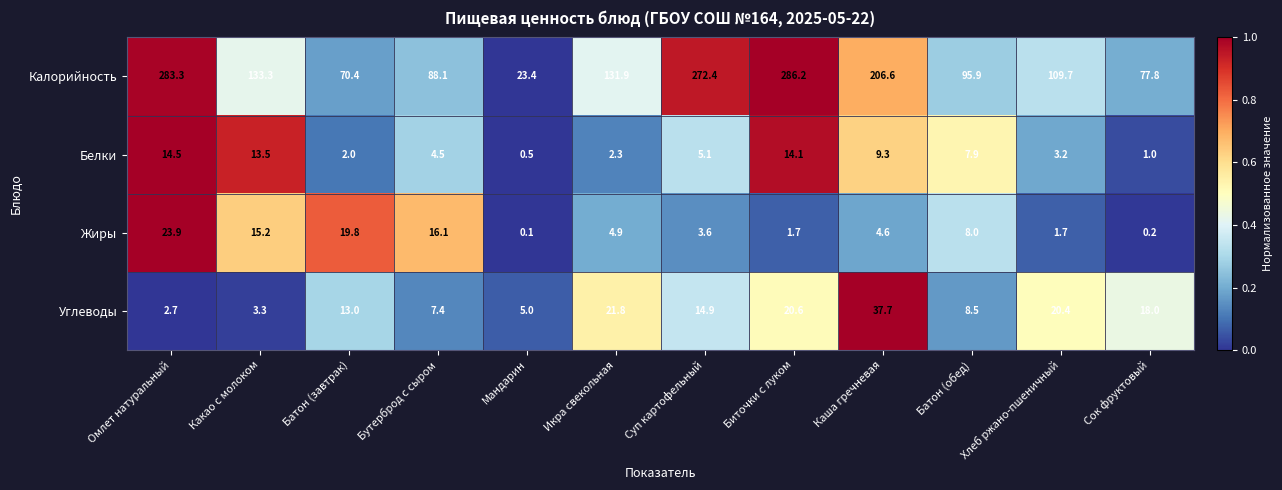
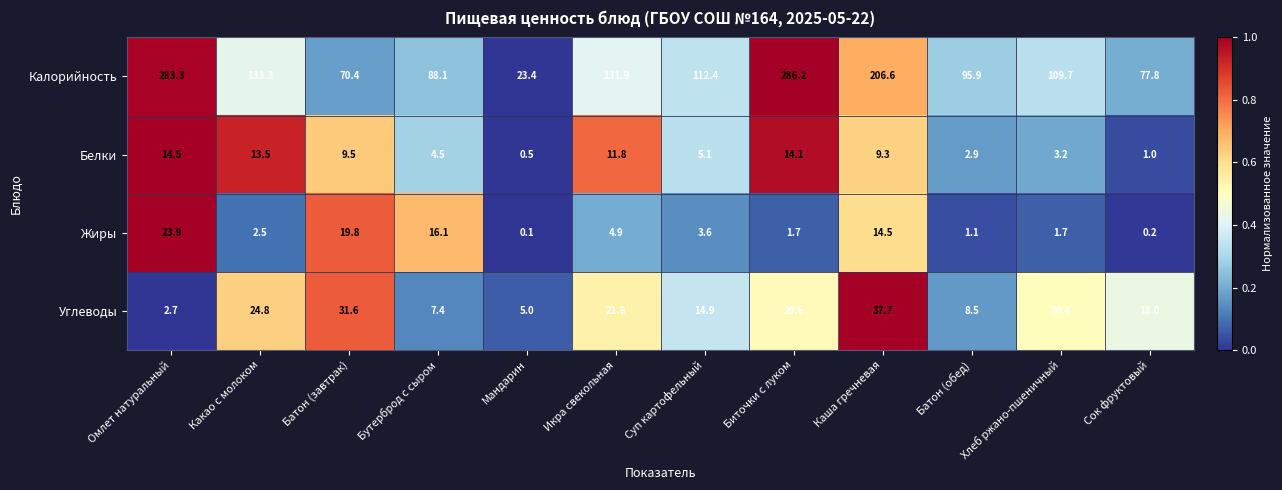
Калорийность, Суп картофельный: 272.4 -> 112.4
Белки, Батон (завтрак): 2.0 -> 9.5
Белки, Икра свекольная: 2.3 -> 11.8
Белки, Батон (обед): 7.9 -> 2.9
Жиры, Какао с молоком: 15.2 -> 2.5
Жиры, Каша гречневая: 4.6 -> 14.5
Жиры, Батон (обед): 8.0 -> 1.1
Углеводы, Какао с молоком: 3.3 -> 24.8
Углеводы, Батон (завтрак): 13.0 -> 31.6
